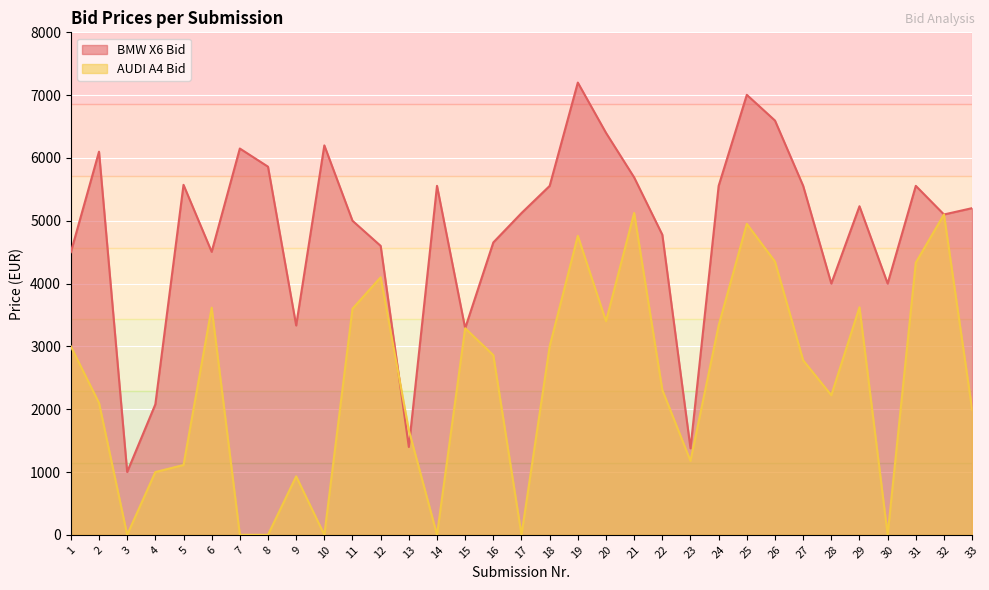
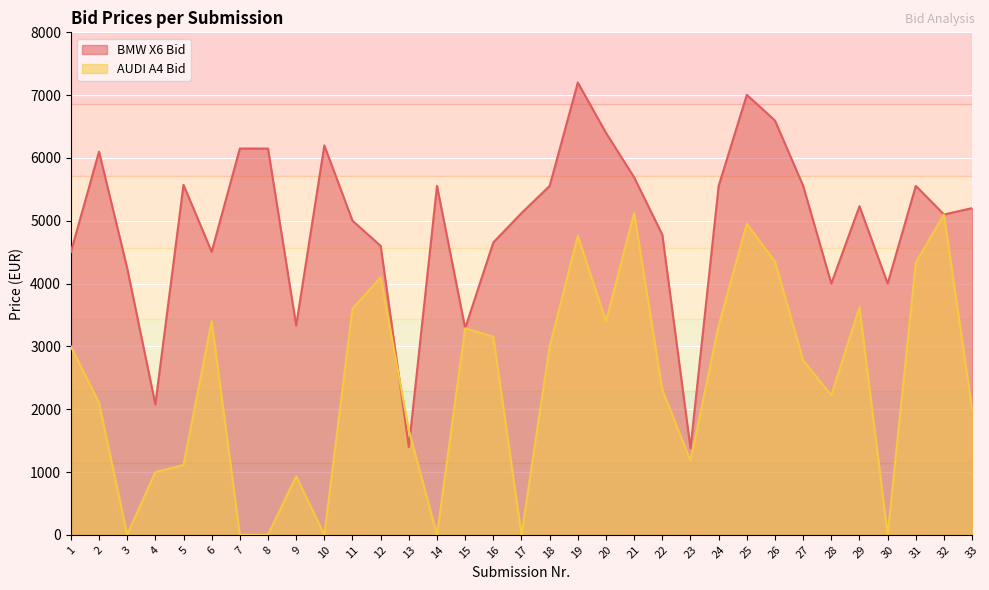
BMW X6 Bid, 3: 1000 -> 4200
AUDI A4 Bid, 6: 3600 -> 3400
BMW X6 Bid, 8: 5900 -> 6200
AUDI A4 Bid, 16: 2900 -> 3200
